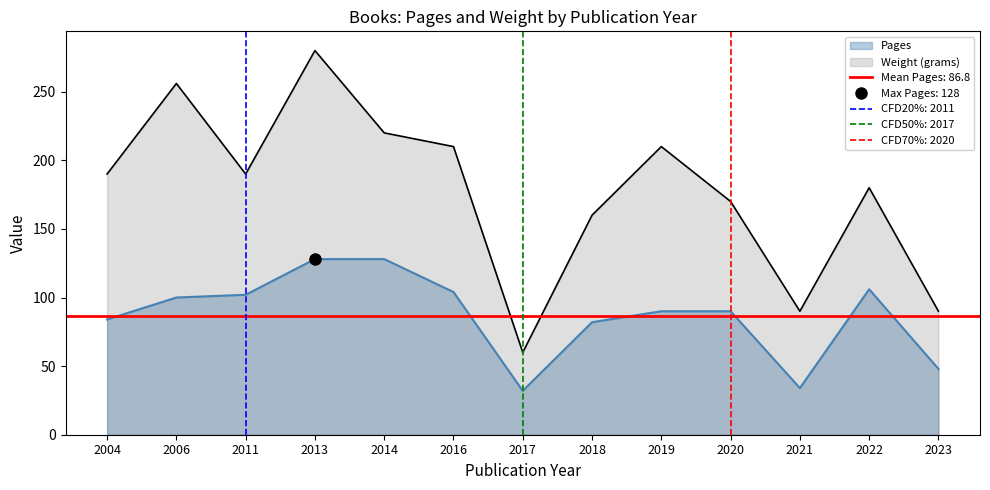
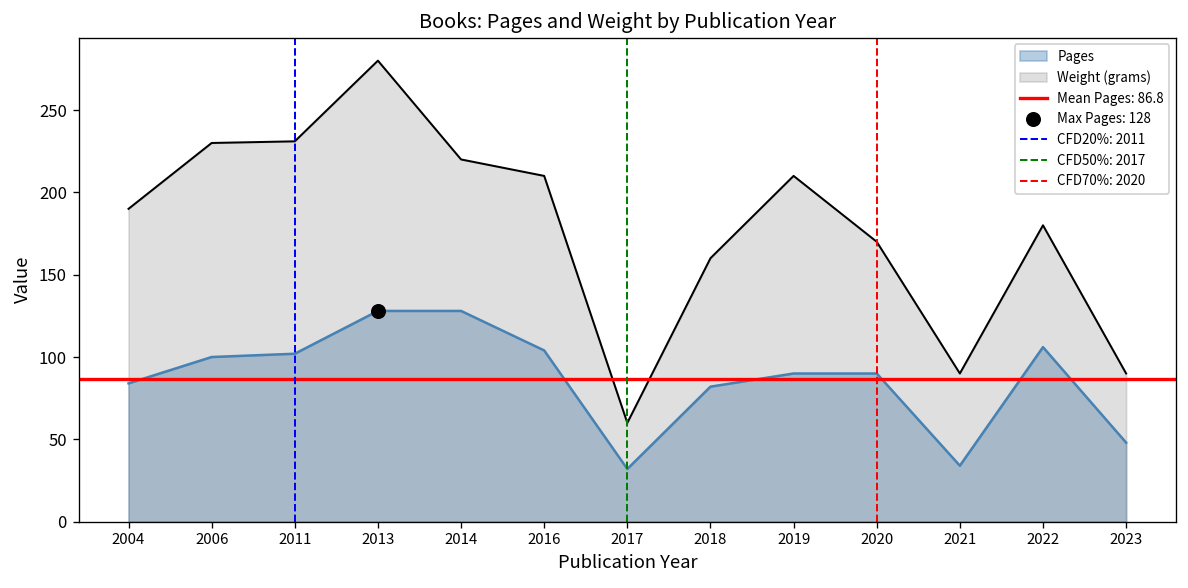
Weight (grams), 2006: 256 -> 230
Weight (grams), 2011: 190 -> 231
